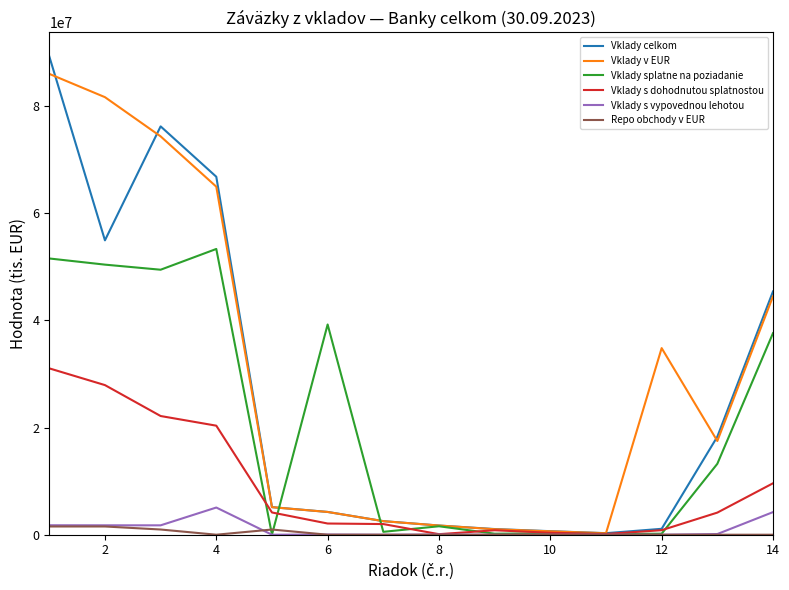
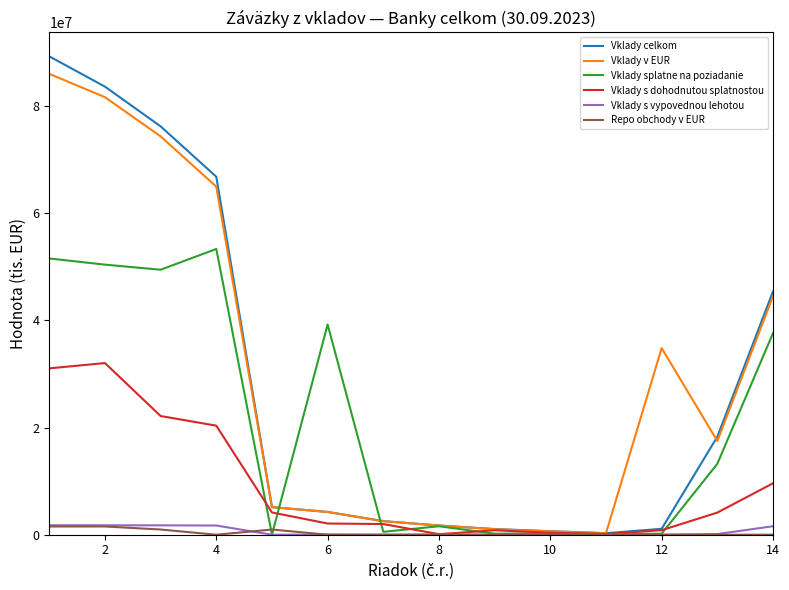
Vklady celkom, 2: 55000000 -> 84000000
Vklady s dohodnutou splatnostou, 2: 28000000 -> 32000000
Vklady s vypovednou lehotou, 4: 5000000 -> 2000000
Vklady s vypovednou lehotou, 14: 4000000 -> 2000000
